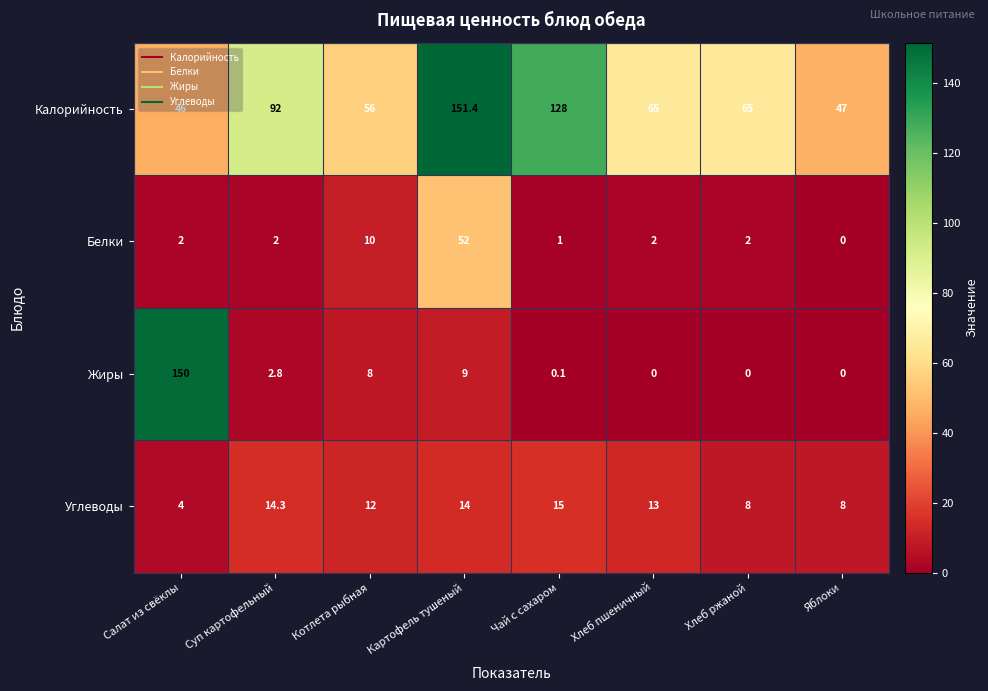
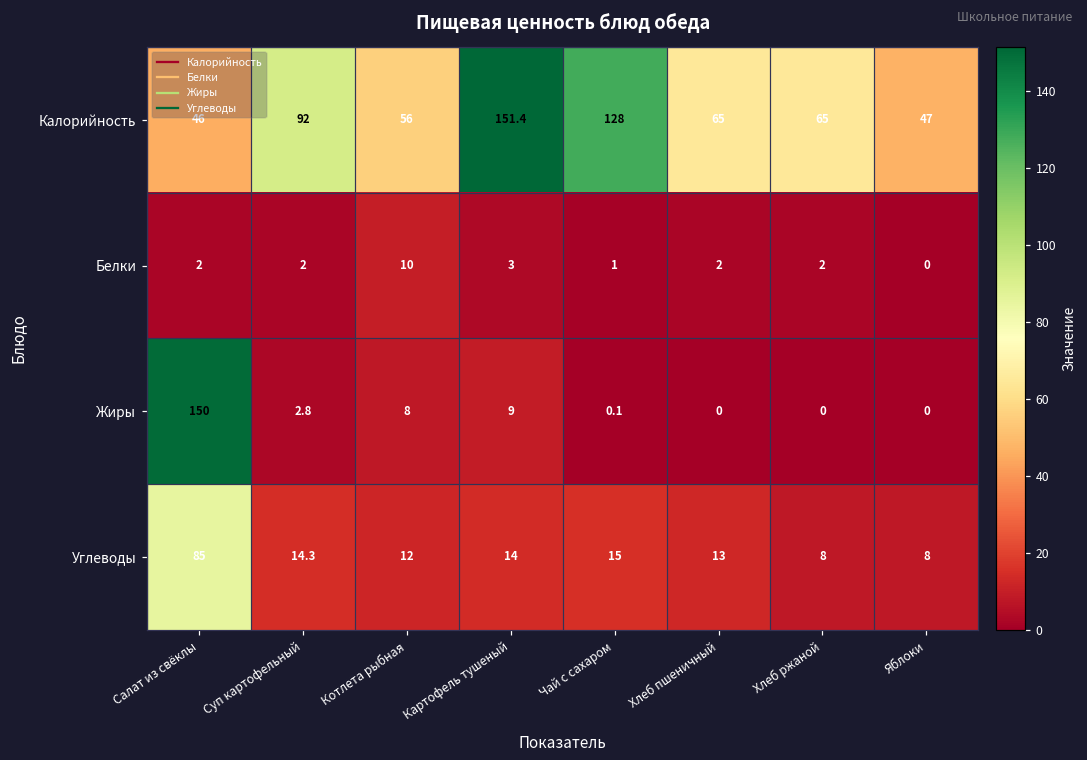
Белки, Картофель тушеный: 52 -> 3
Углеводы, Салат из свёклы: 4 -> 85
